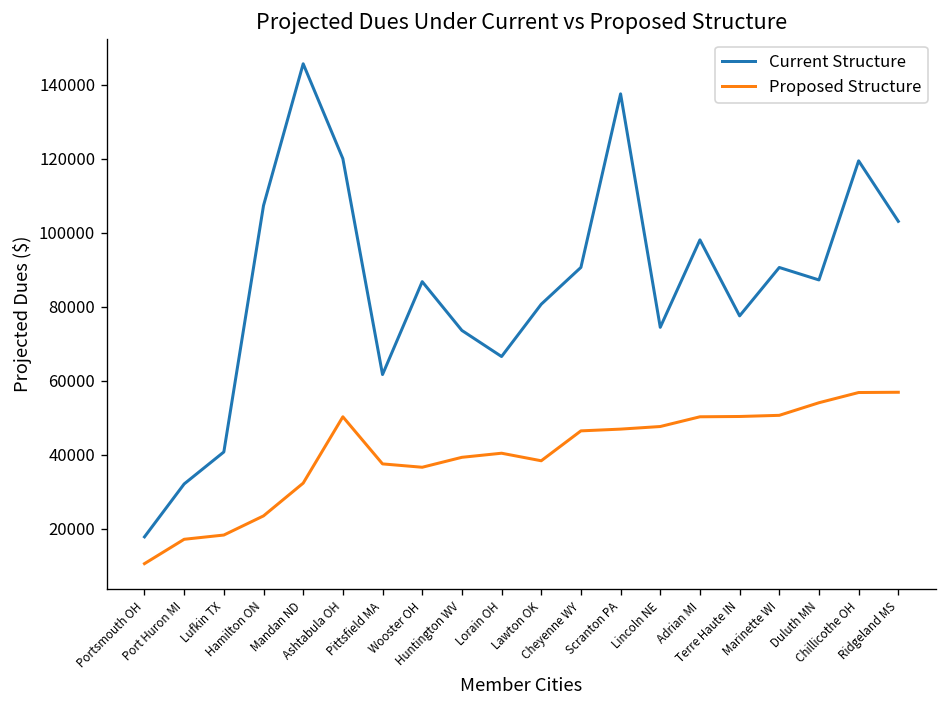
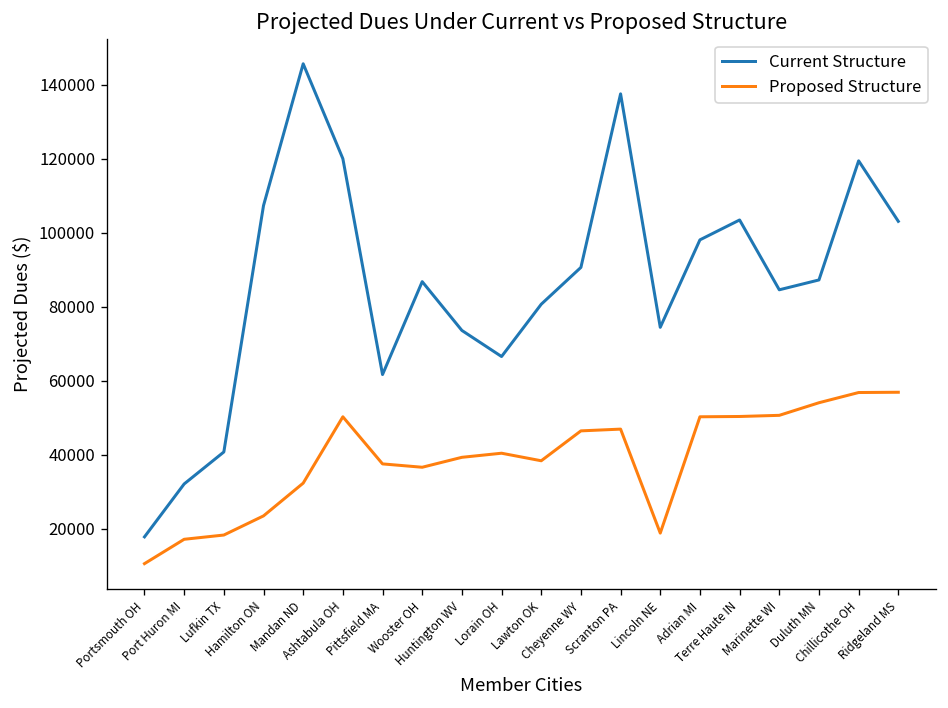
Proposed Structure, Lincoln NE: 48000 -> 19000
Current Structure, Terre Haute IN: 78000 -> 103000
Current Structure, Marinette WI: 91000 -> 85000
